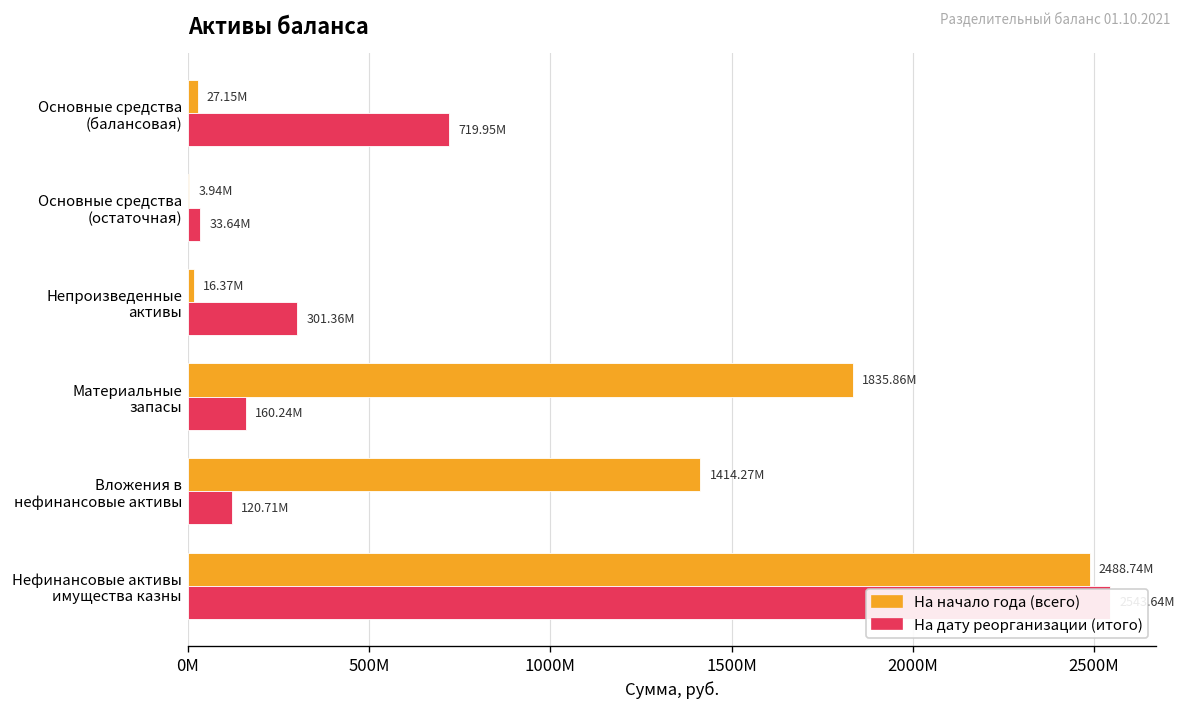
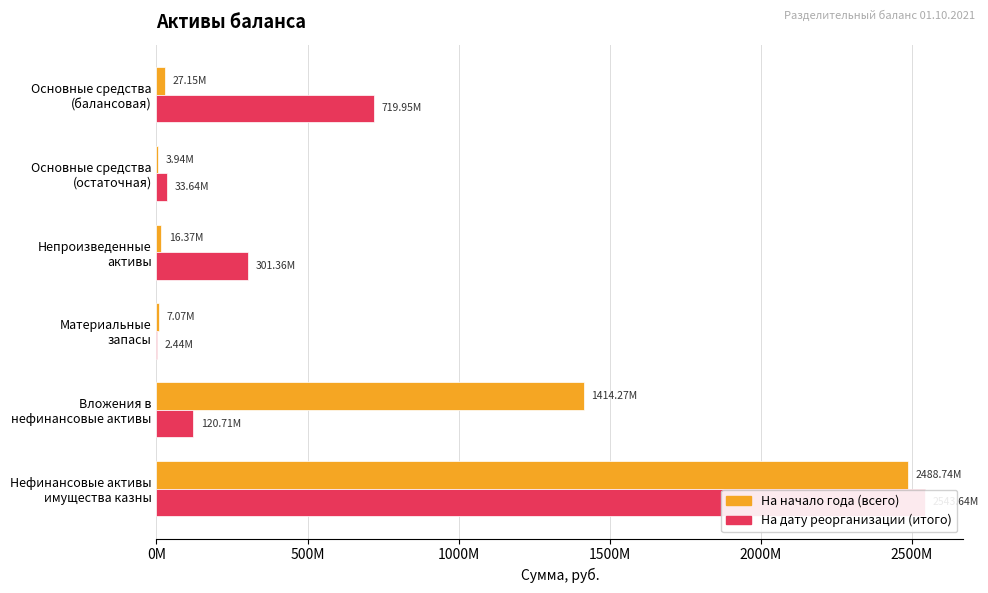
На начало года (всего), Материальные запасы: 1835.86M -> 7.07M
На дату реорганизации (итого), Материальные запасы: 160.24M -> 2.44M
